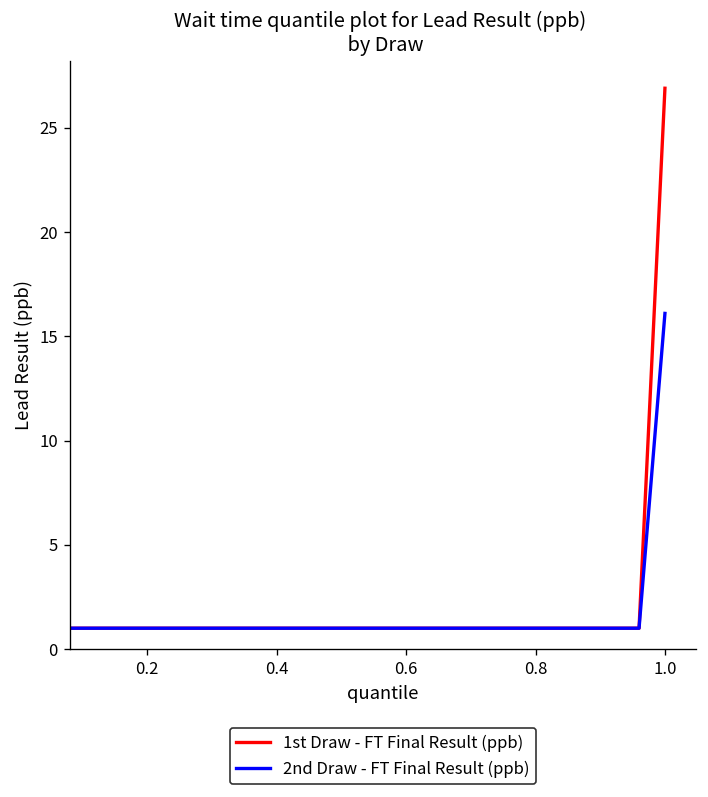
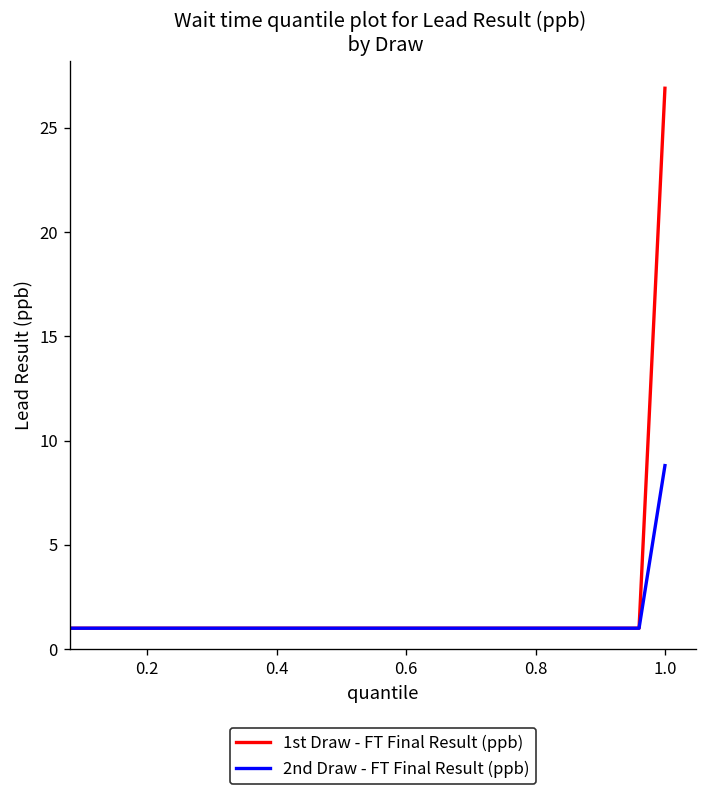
2nd Draw - FT Final Result (ppb), 1.0: 16.1 -> 8.8
